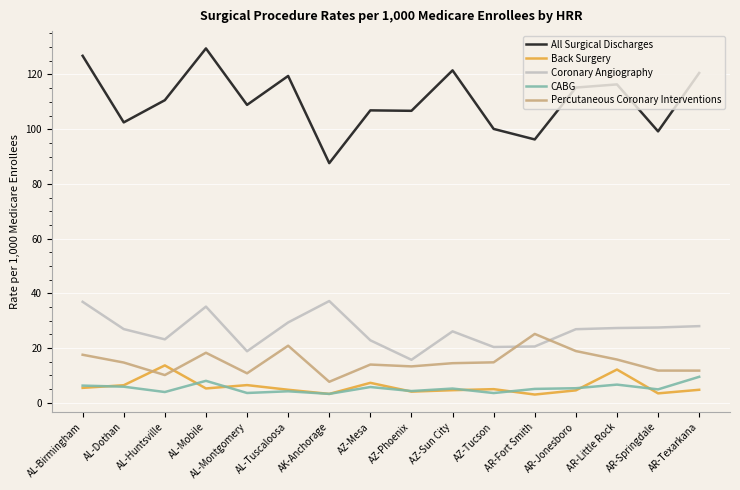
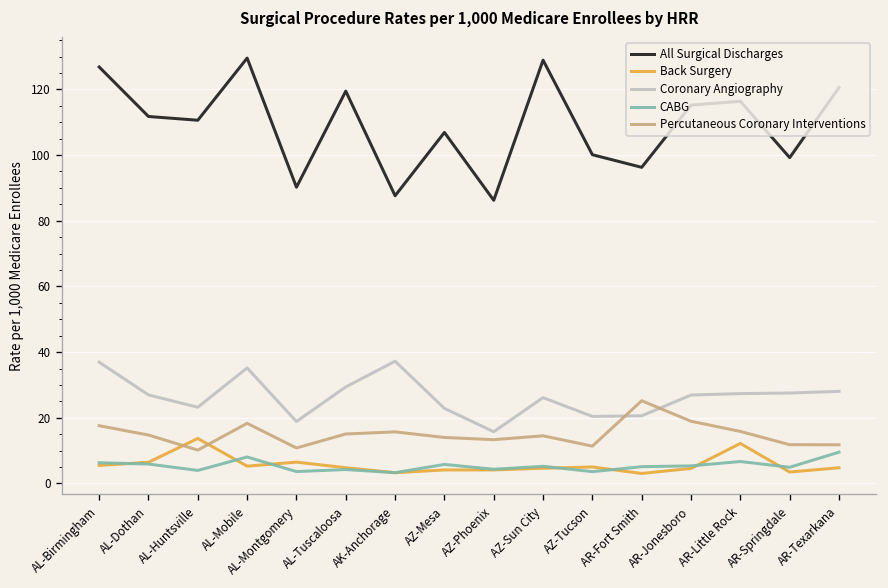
All Surgical Discharges, AL-Dothan: 102 -> 112
All Surgical Discharges, AL-Montgomery: 109 -> 90
Percutaneous Coronary Interventions, AL-Tuscaloosa: 21 -> 15
Percutaneous Coronary Interventions, AK-Anchorage: 8 -> 16
Back Surgery, AZ-Mesa: 7 -> 4
All Surgical Discharges, AZ-Phoenix: 107 -> 86
All Surgical Discharges, AZ-Sun City: 122 -> 129
Percutaneous Coronary Interventions, AZ-Tucson: 15 -> 11
